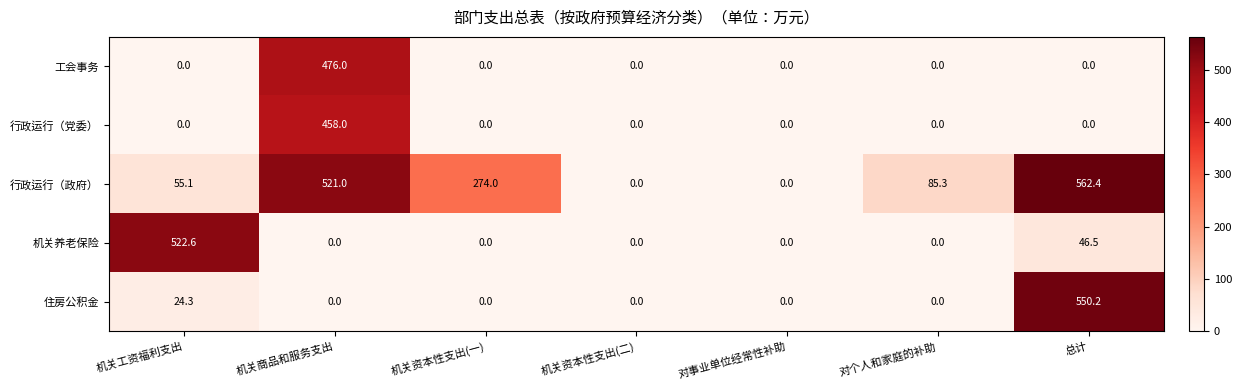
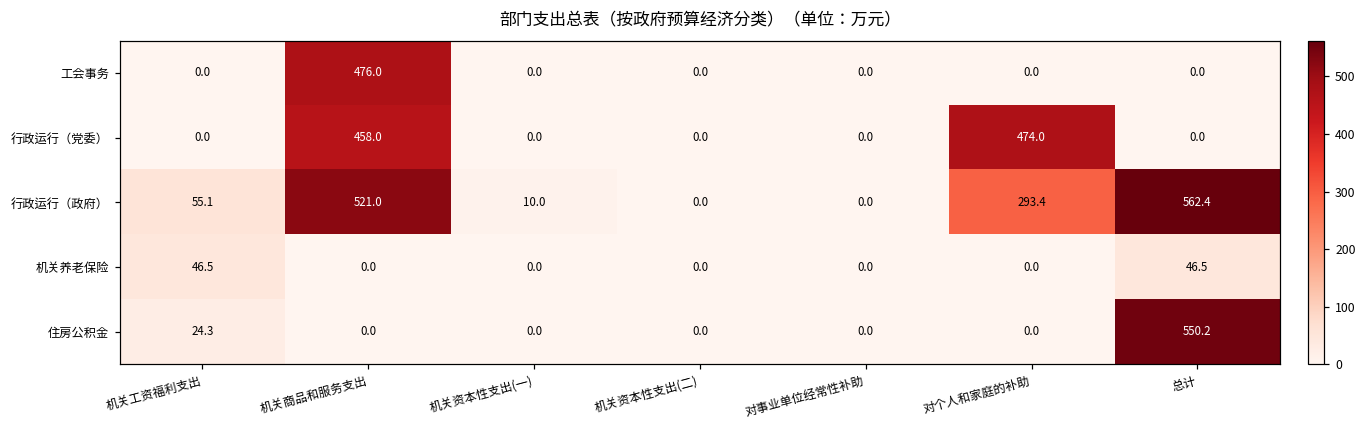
行政运行（党委）, 对个人和家庭的补助: 0.0 -> 474.0
行政运行（政府）, 机关资本性支出(一): 274.0 -> 10.0
行政运行（政府）, 对个人和家庭的补助: 85.3 -> 293.4
机关养老保险, 机关工资福利支出: 522.6 -> 46.5
